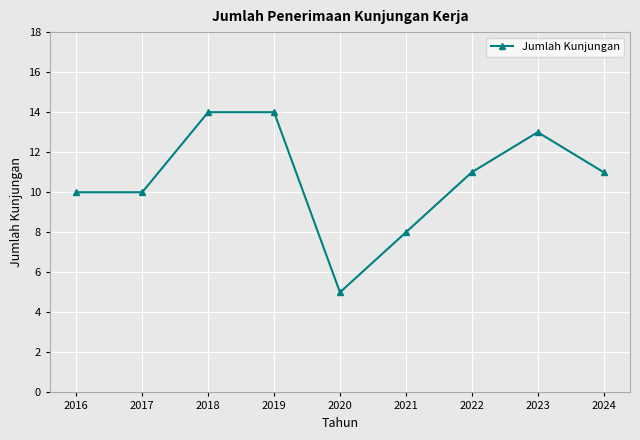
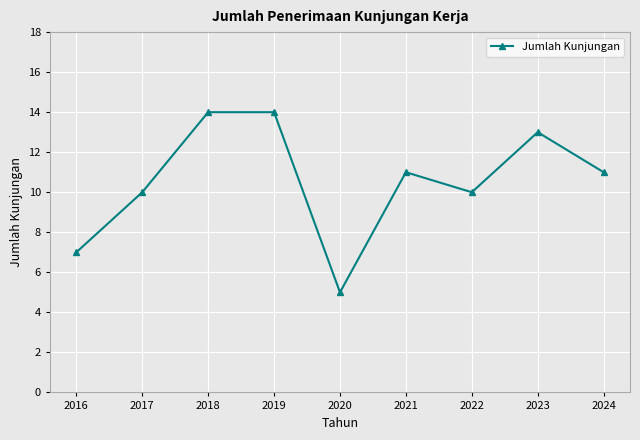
2016: 10 -> 7
2021: 8 -> 11
2022: 11 -> 10
